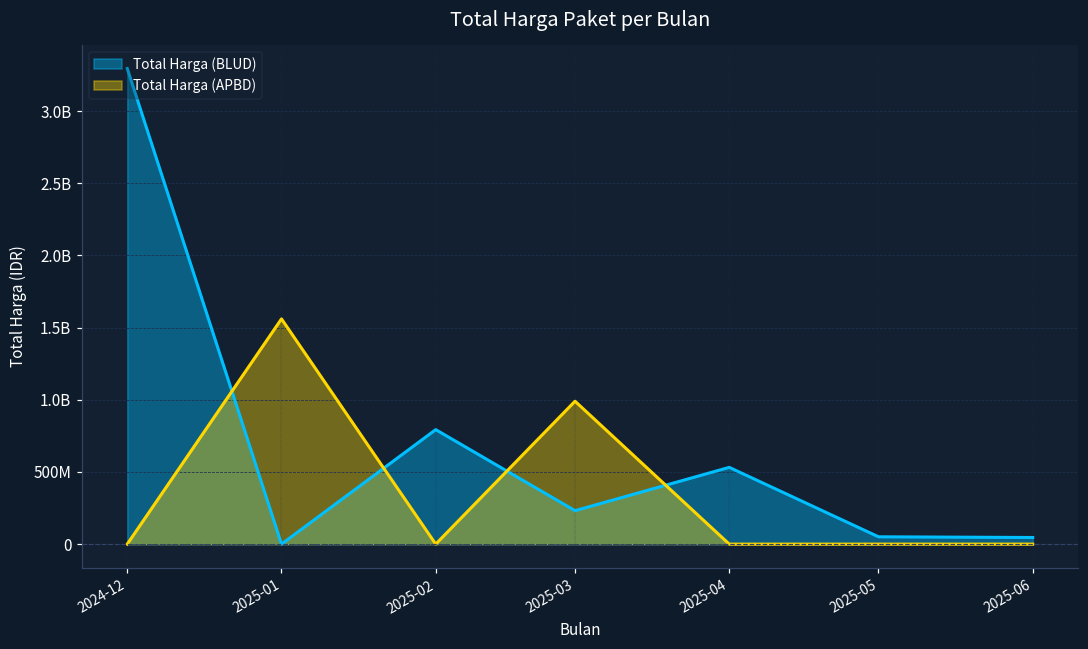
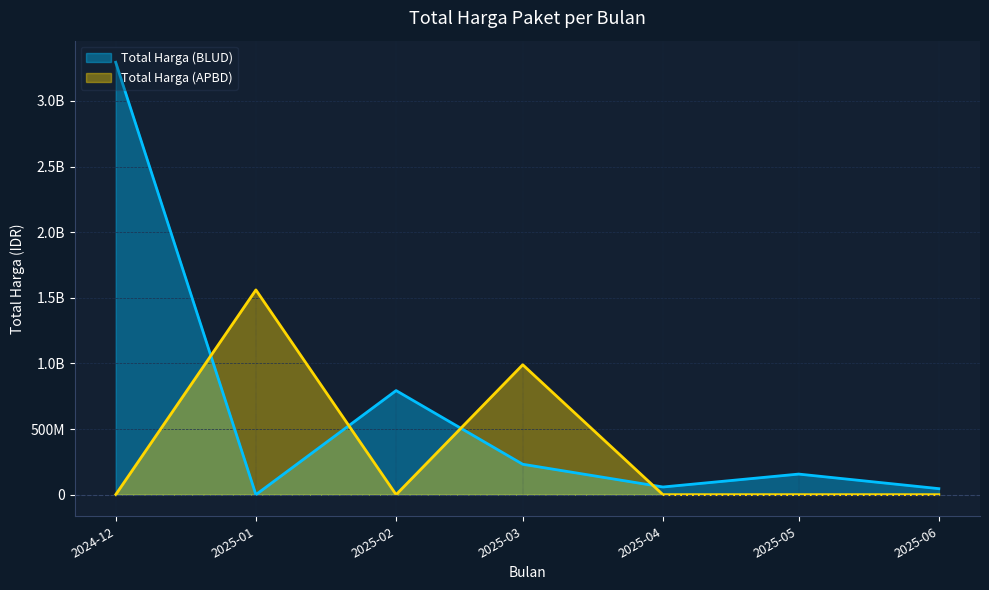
Total Harga (BLUD), 2025-04: 530000000 -> 60000000
Total Harga (BLUD), 2025-05: 50000000 -> 160000000
